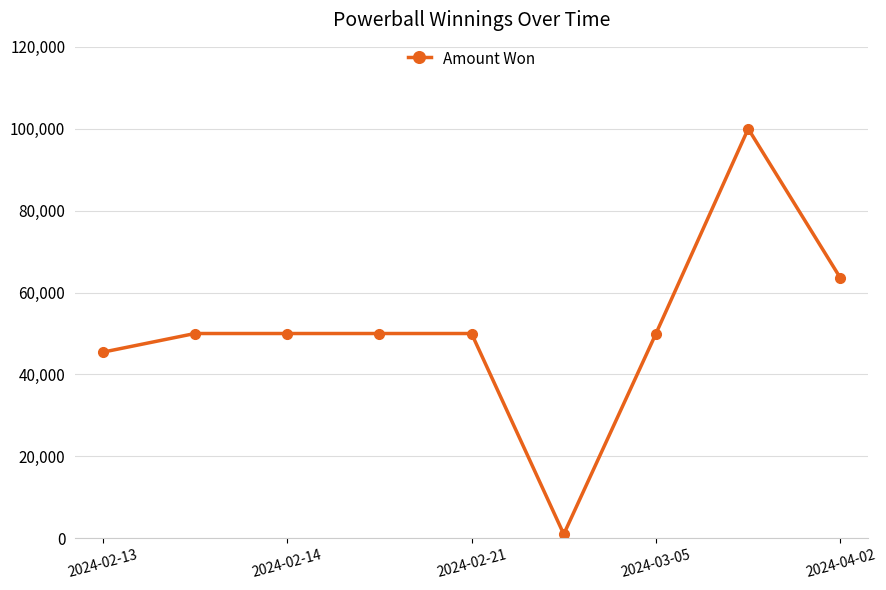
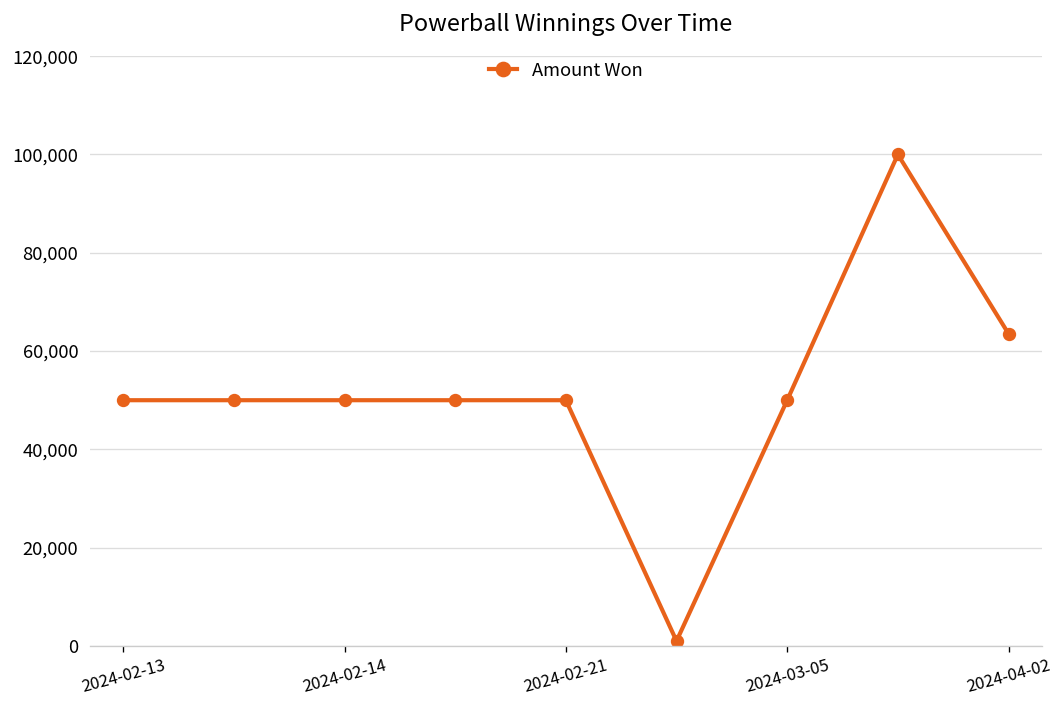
2024-02-13: 45,000 -> 50,000
